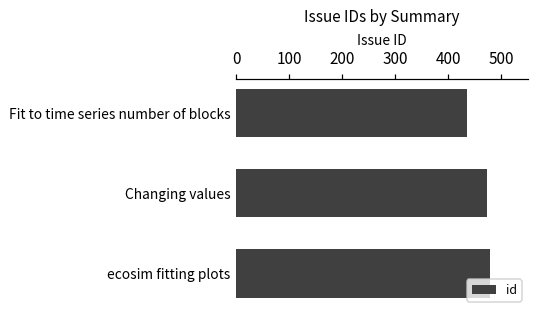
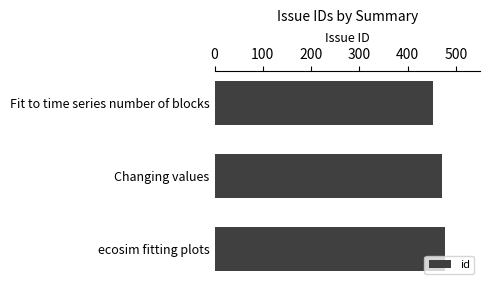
Fit to time series number of blocks: 440 -> 450
